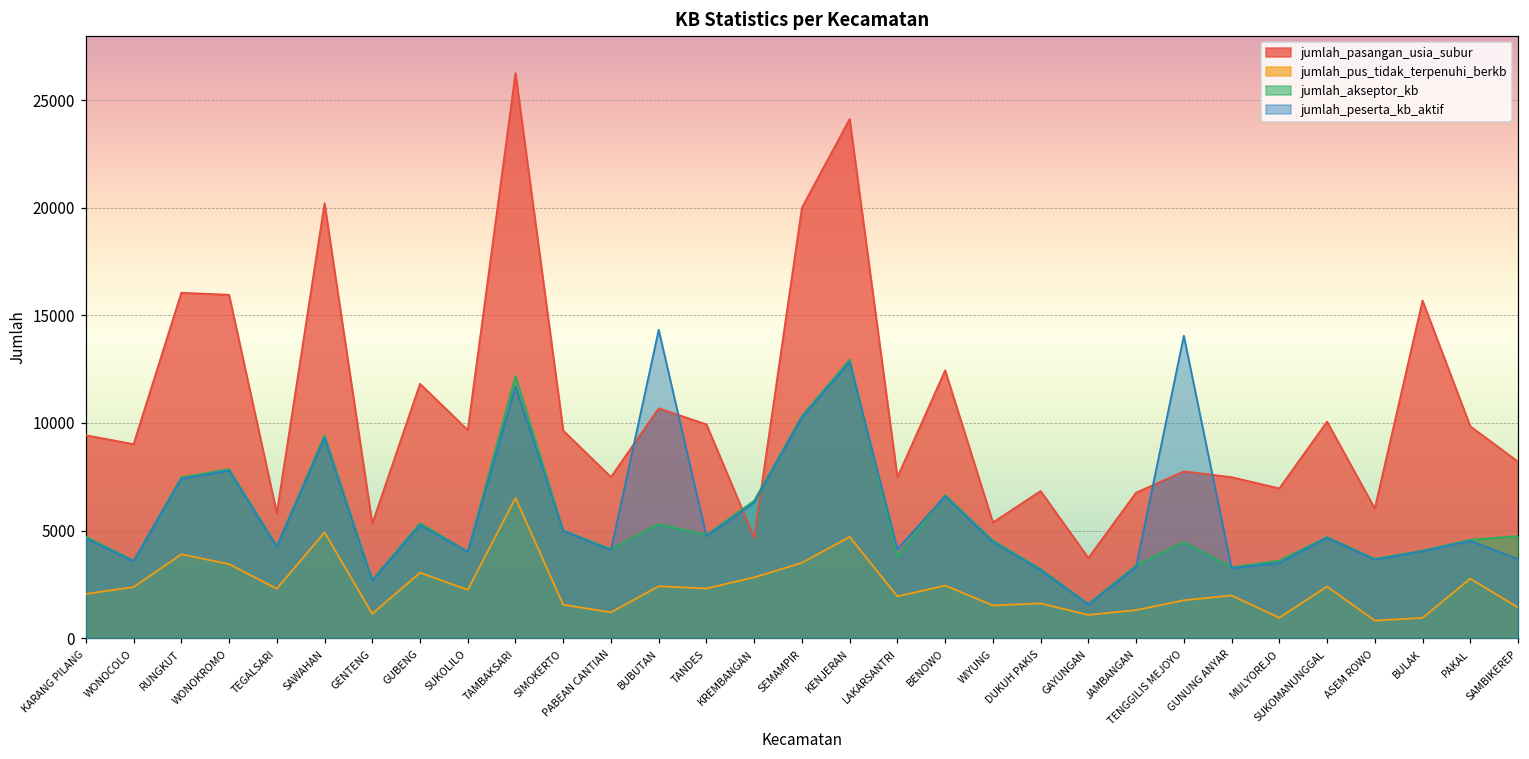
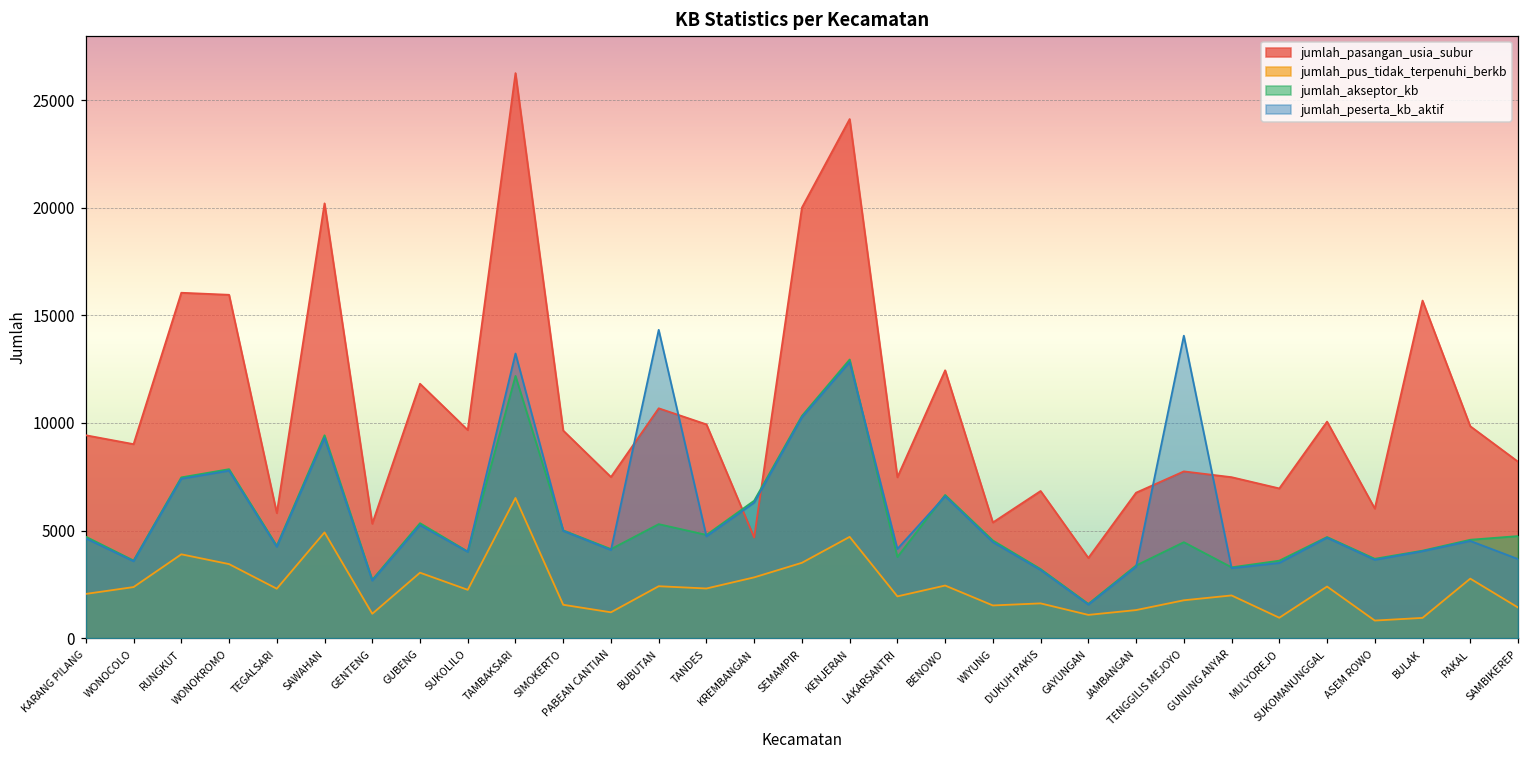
jumlah_peserta_kb_aktif, TAMBAKSARI: 11700 -> 13200
